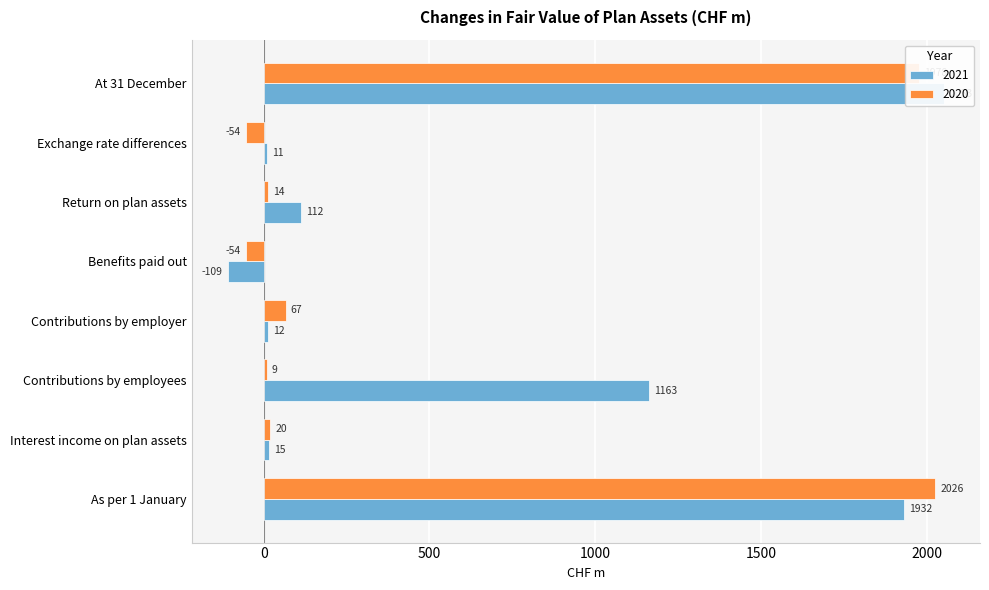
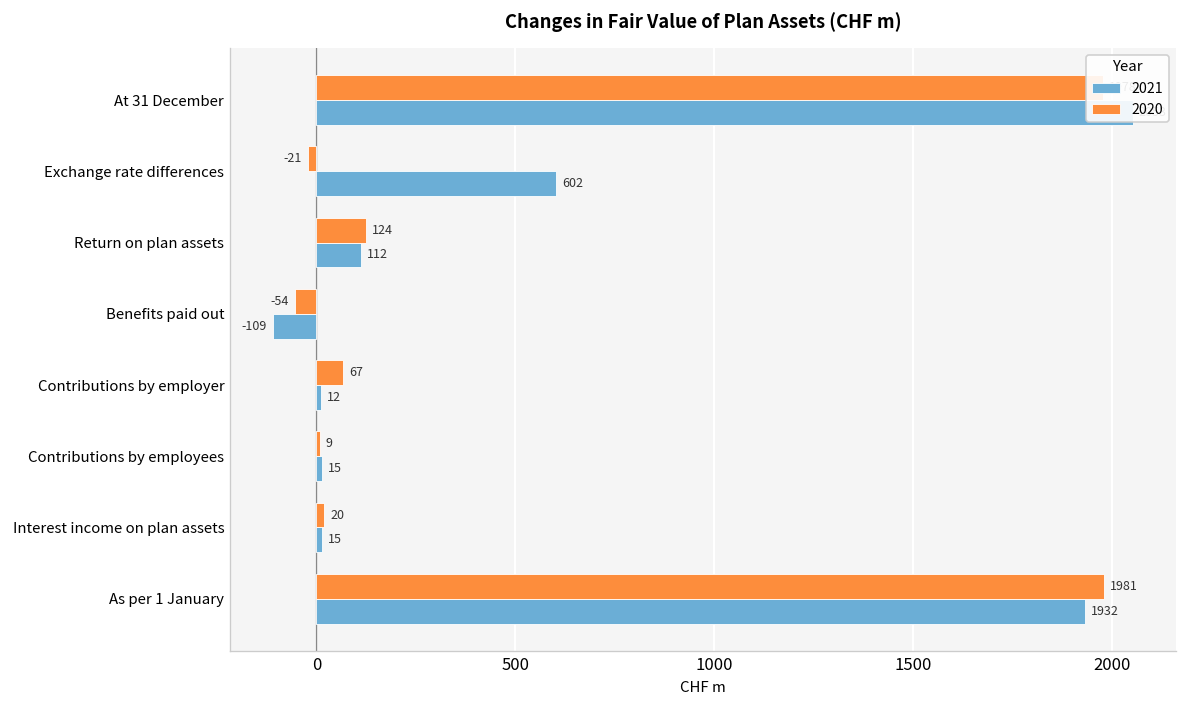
2020, Exchange rate differences: -54 -> -21
2021, Exchange rate differences: 11 -> 602
2020, Return on plan assets: 14 -> 124
2021, Contributions by employees: 1163 -> 15
2020, As per 1 January: 2026 -> 1981
